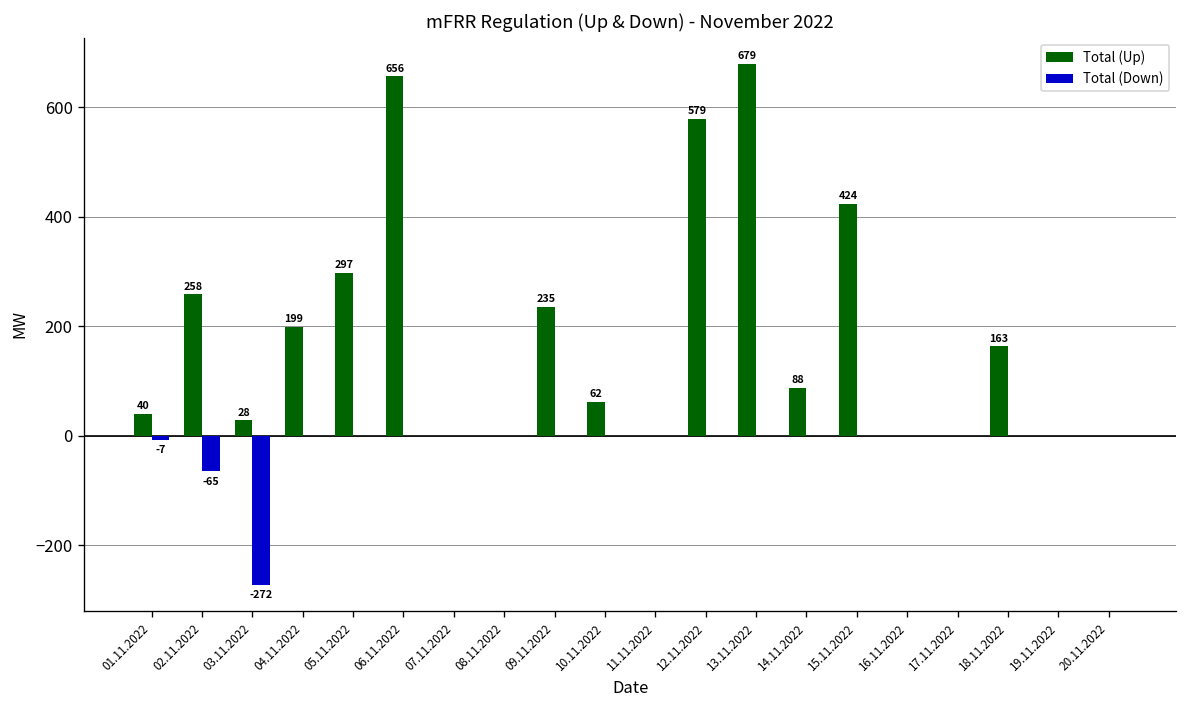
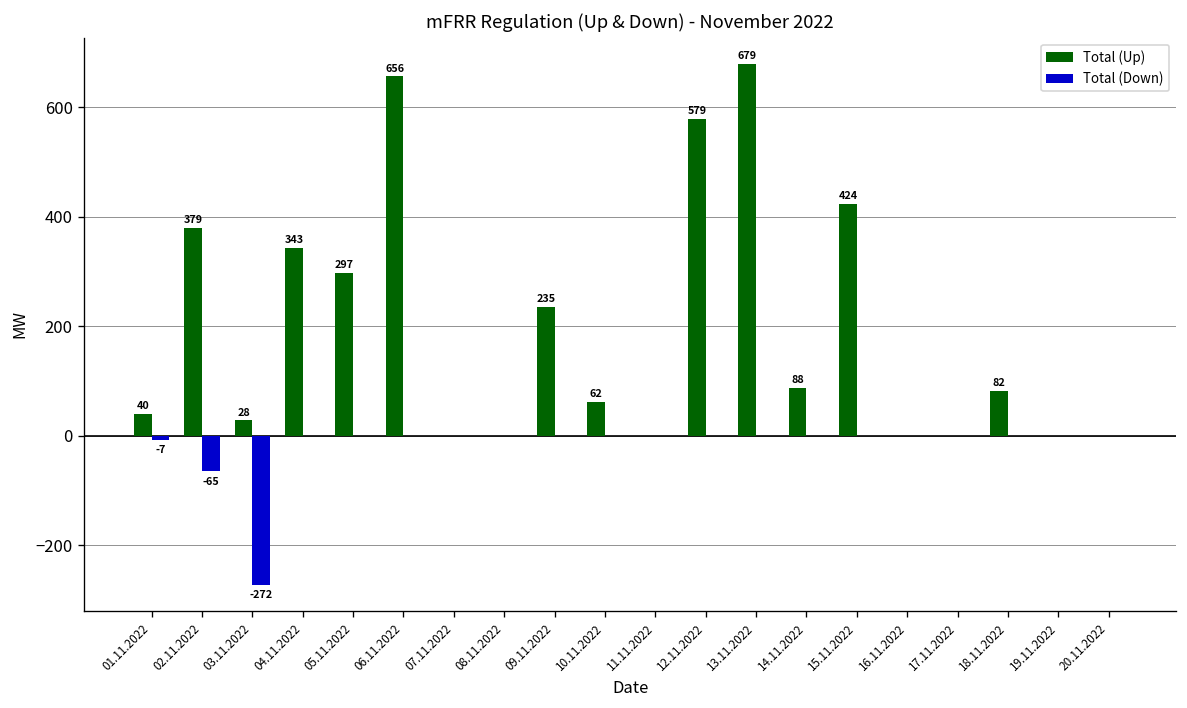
Total (Up), 02.11.2022: 258 -> 379
Total (Up), 04.11.2022: 199 -> 343
Total (Up), 18.11.2022: 163 -> 82
